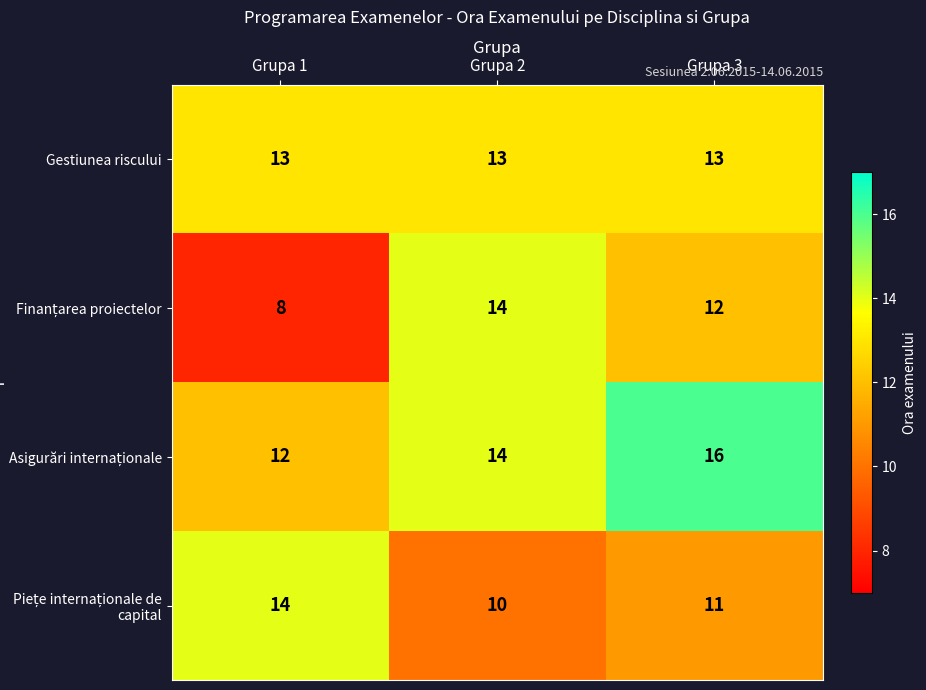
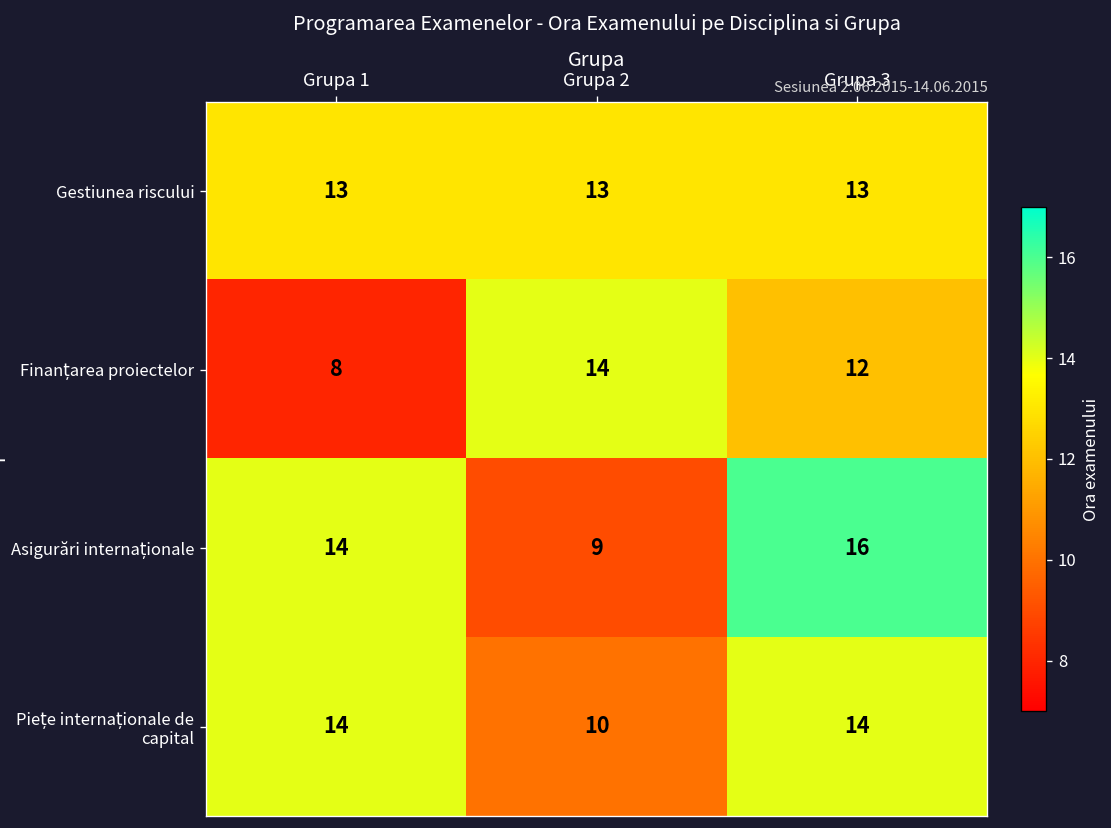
Asigurări internaționale, Grupa 1: 12 -> 14
Asigurări internaționale, Grupa 2: 14 -> 9
Piețe internaționale de capital, Grupa 3: 11 -> 14
